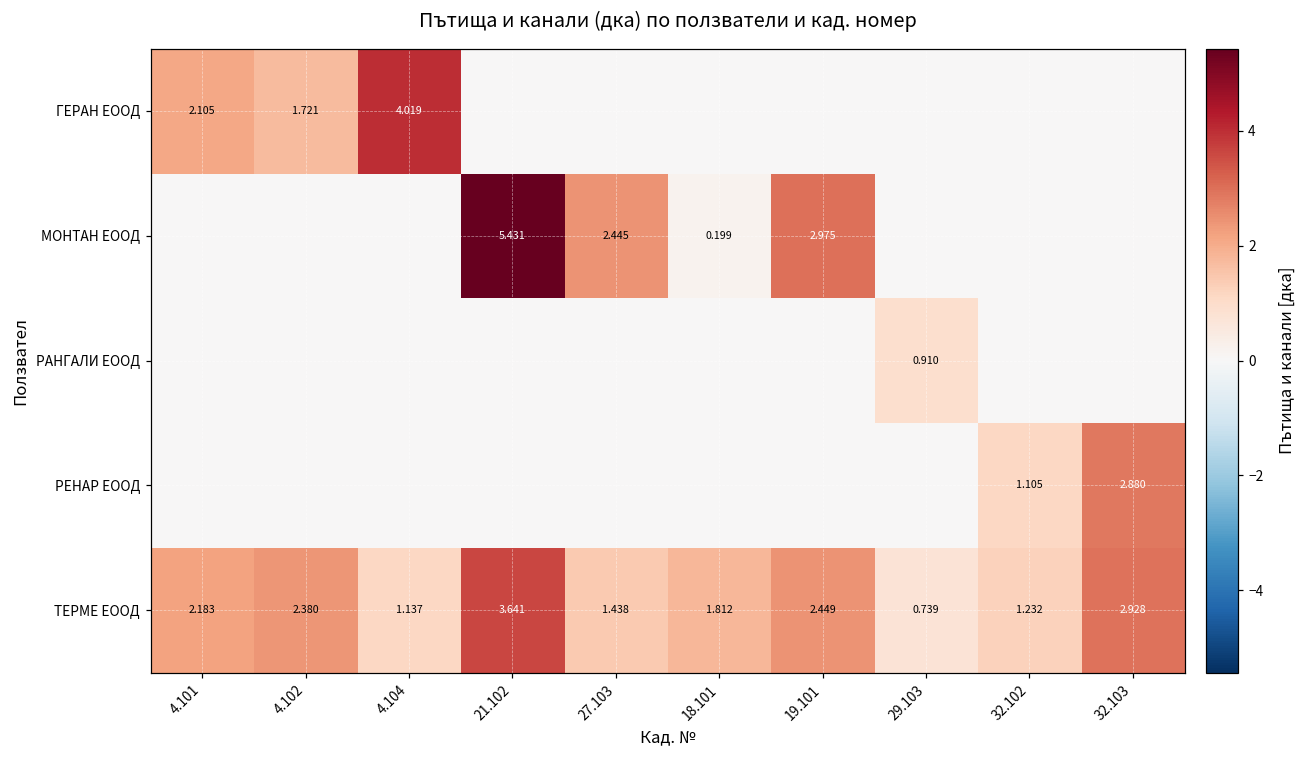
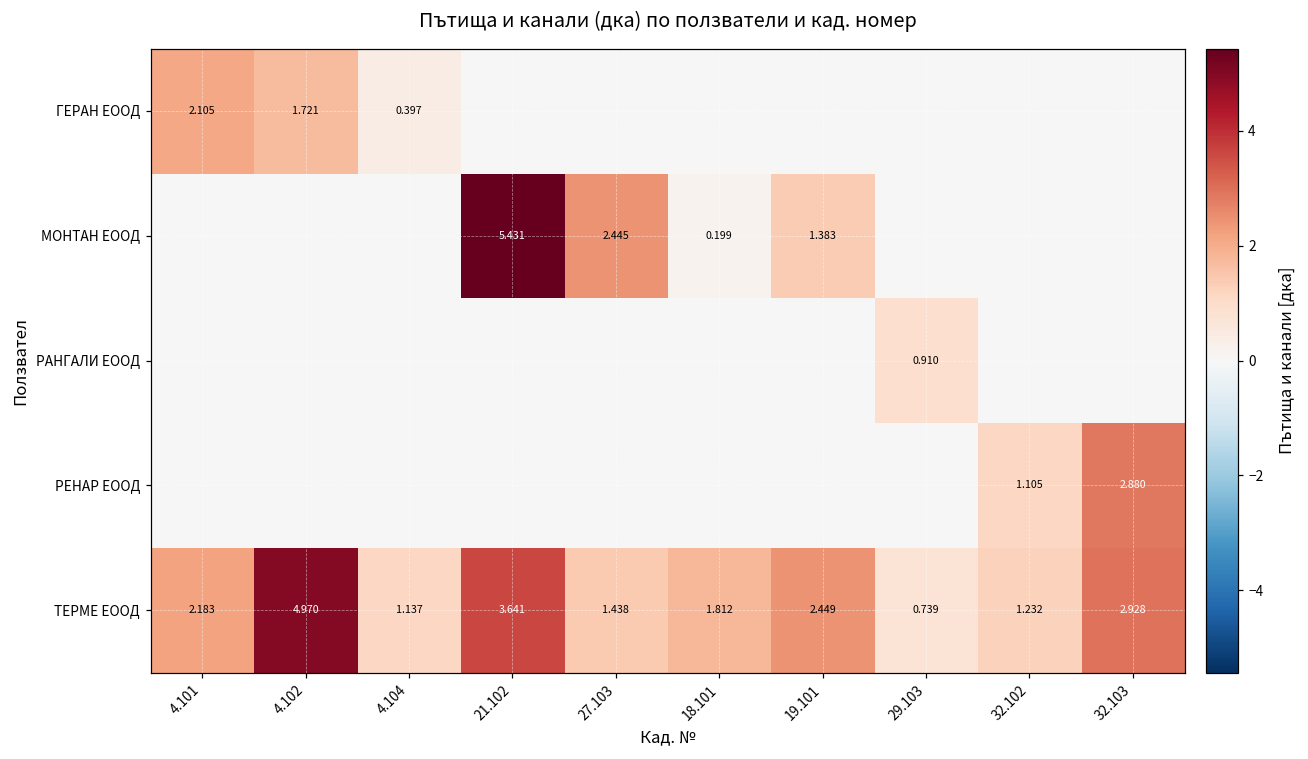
ГЕРАН ЕООД, 4.104: 4.019 -> 0.397
МОНТАН ЕООД, 19.101: 2.975 -> 1.383
ТЕРМЕ ЕООД, 4.102: 2.380 -> 4.970
